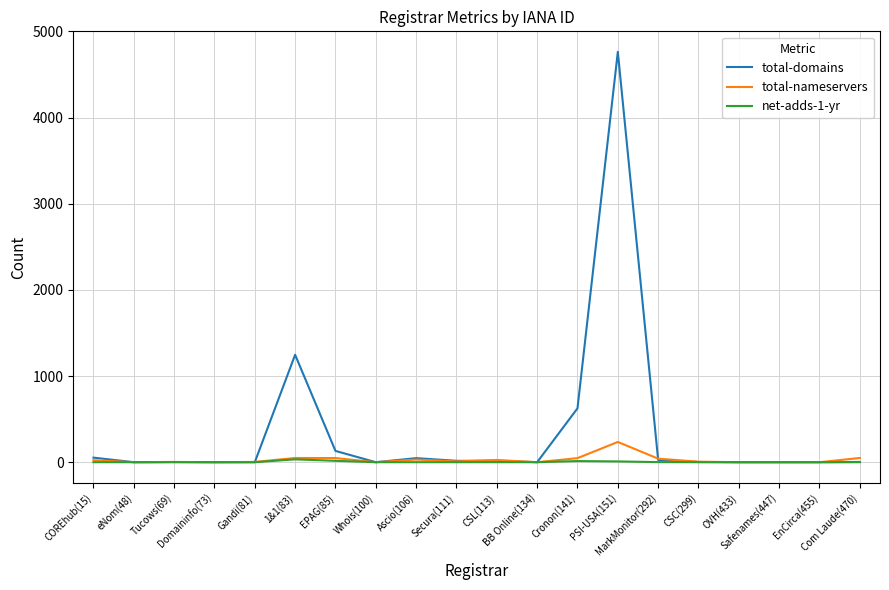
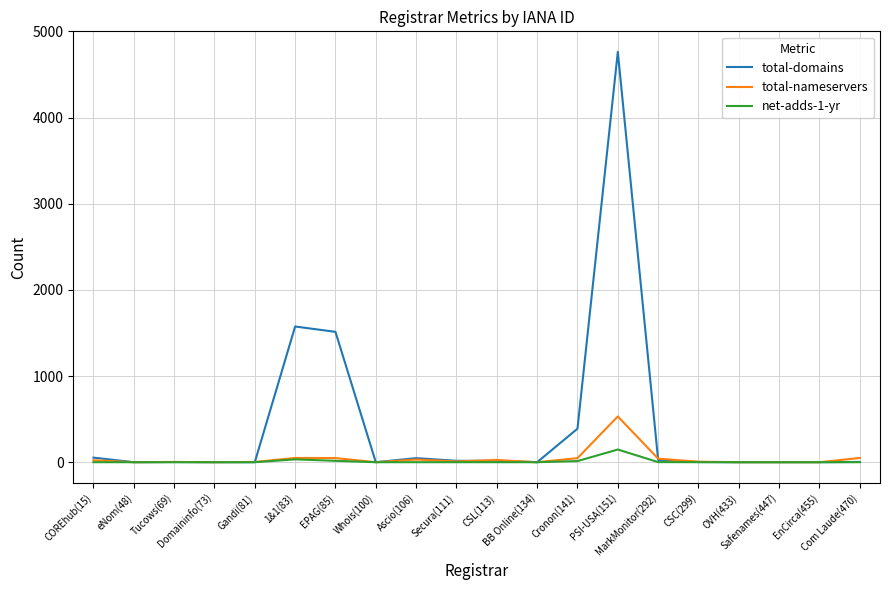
total-domains, 1&1(83): 1200 -> 1600
total-domains, EPAG(85): 100 -> 1500
total-domains, Cronon(141): 600 -> 400
total-nameservers, PSI-USA(151): 200 -> 500
net-adds-1-yr, PSI-USA(151): 0 -> 100
